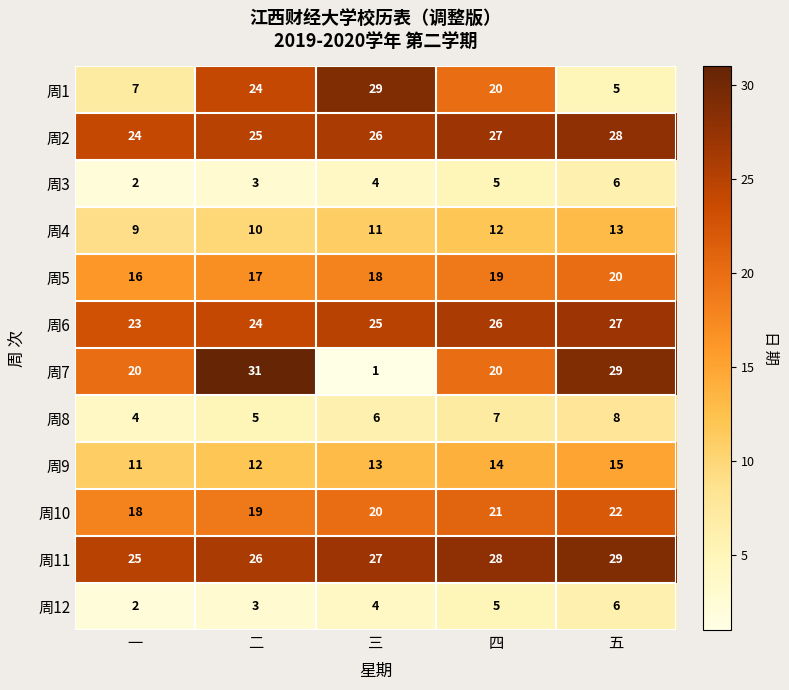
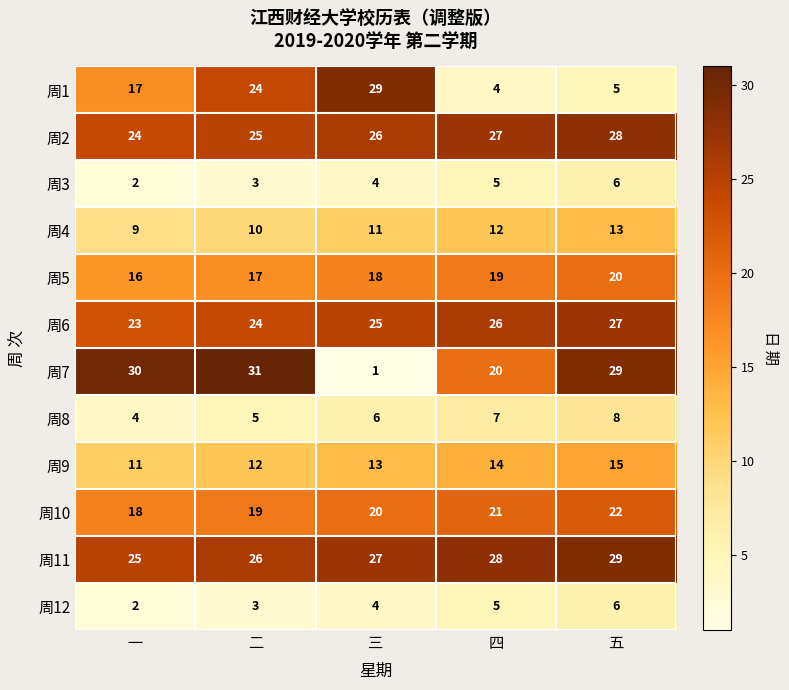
周1, 一: 7 -> 17
周1, 四: 20 -> 4
周7, 一: 20 -> 30
